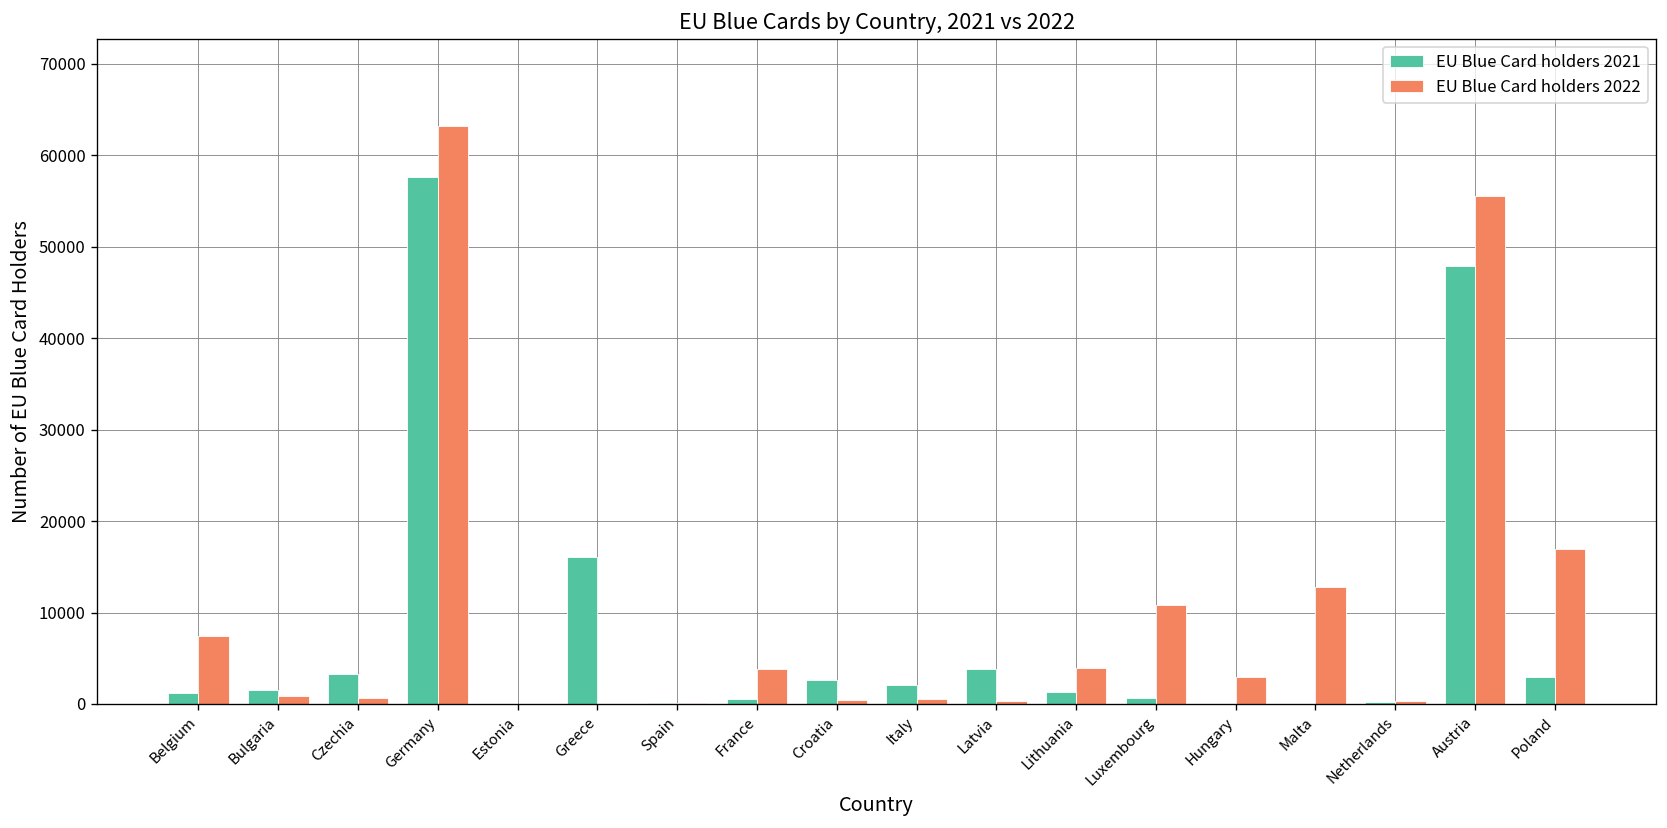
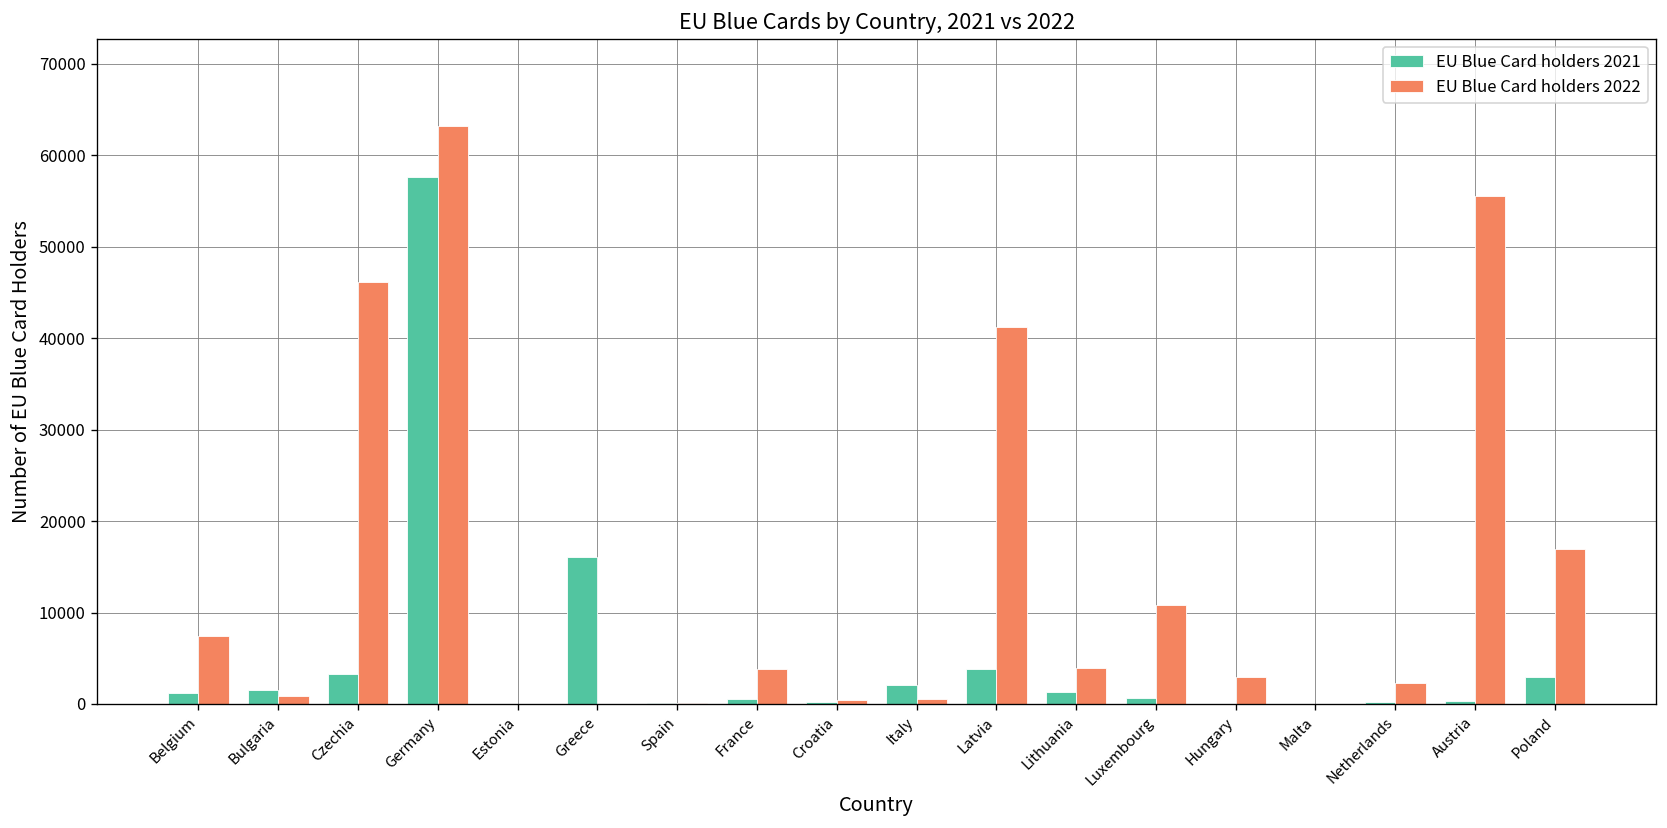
EU Blue Card holders 2022, Czechia: 1000 -> 46000
EU Blue Card holders 2021, Croatia: 3000 -> 0
EU Blue Card holders 2022, Latvia: 0 -> 41000
EU Blue Card holders 2022, Malta: 13000 -> 0
EU Blue Card holders 2022, Netherlands: 0 -> 2000
EU Blue Card holders 2021, Austria: 48000 -> 0
